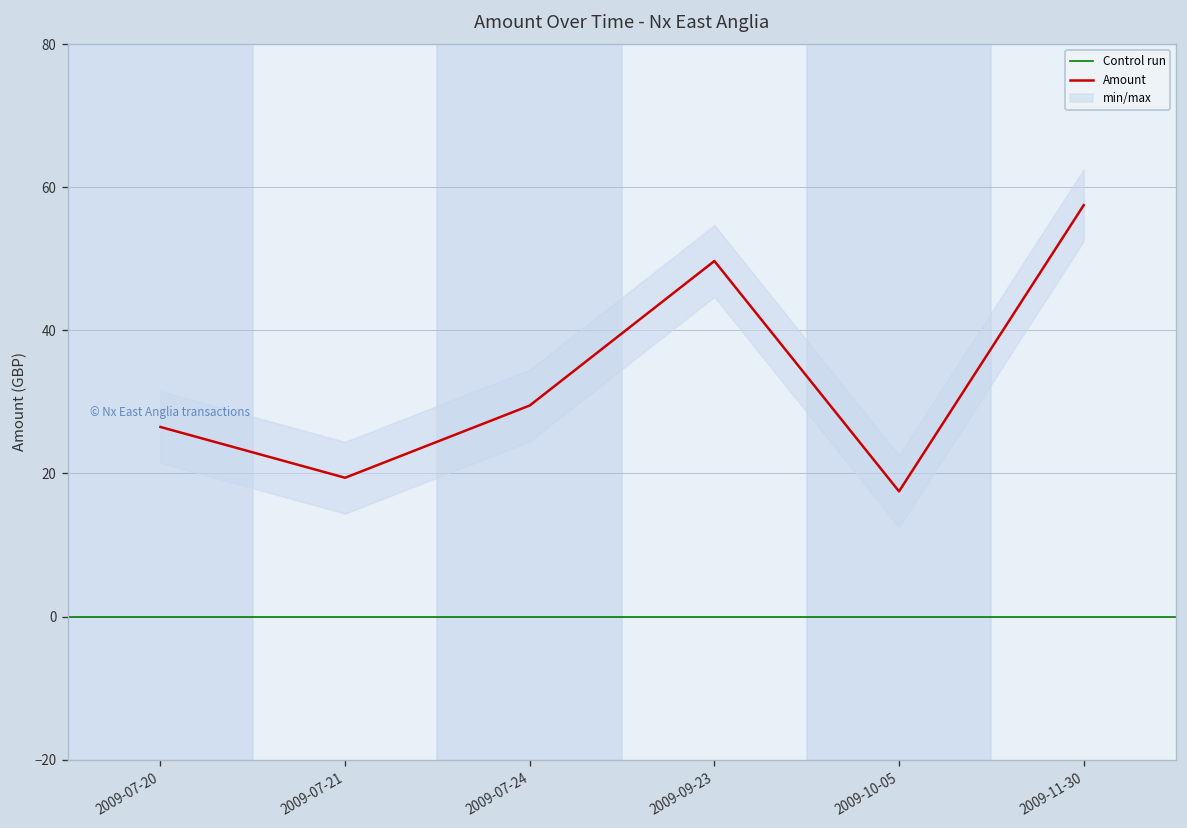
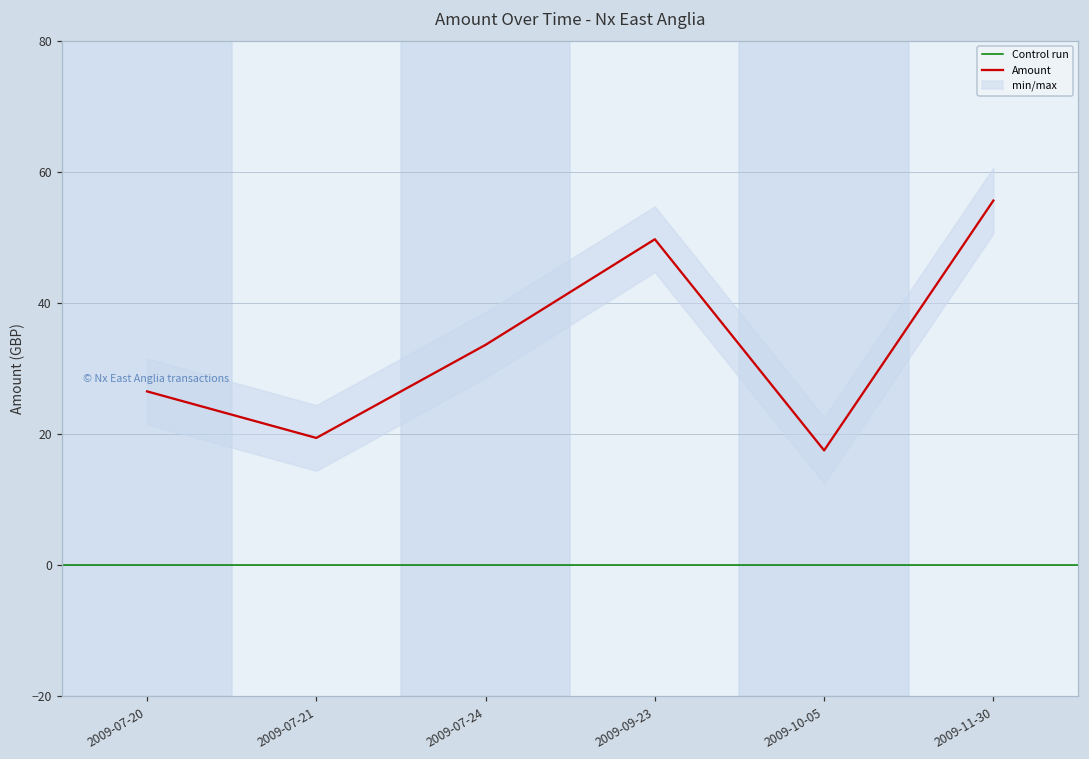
Amount, 2009-07-24: 30 -> 34
Amount, 2009-11-30: 58 -> 56
